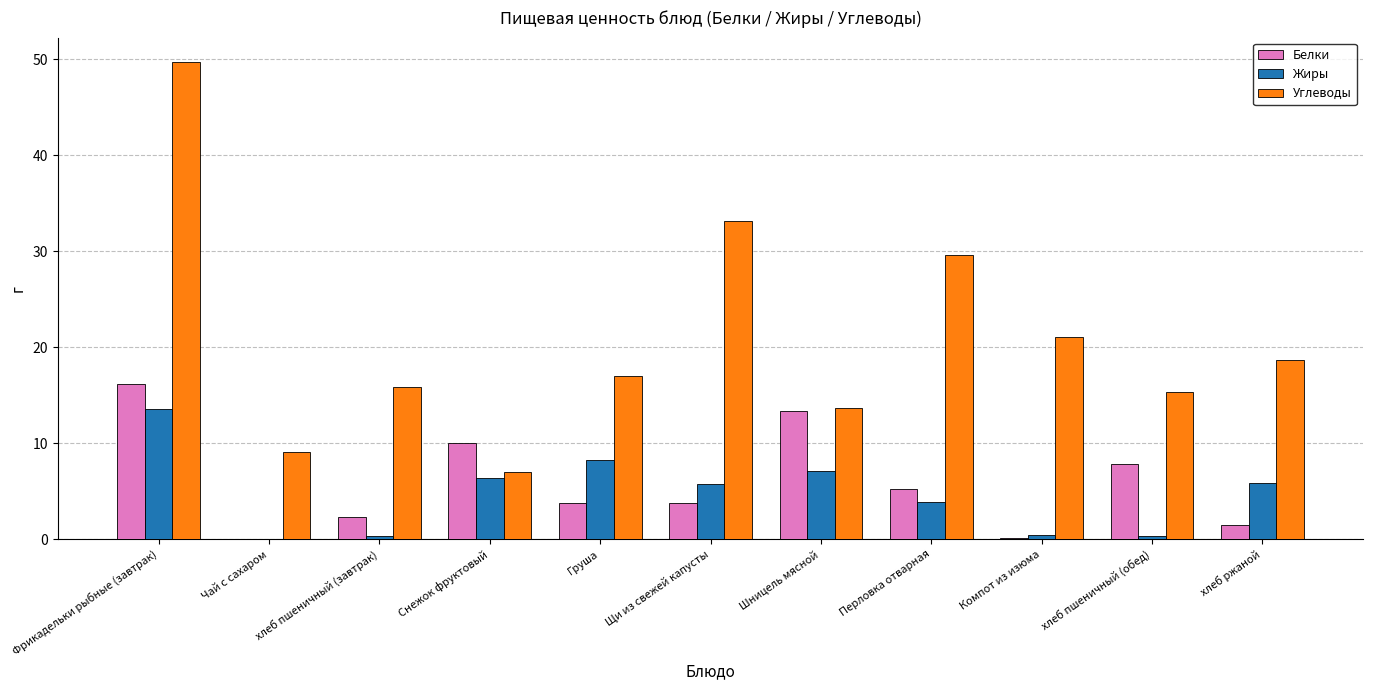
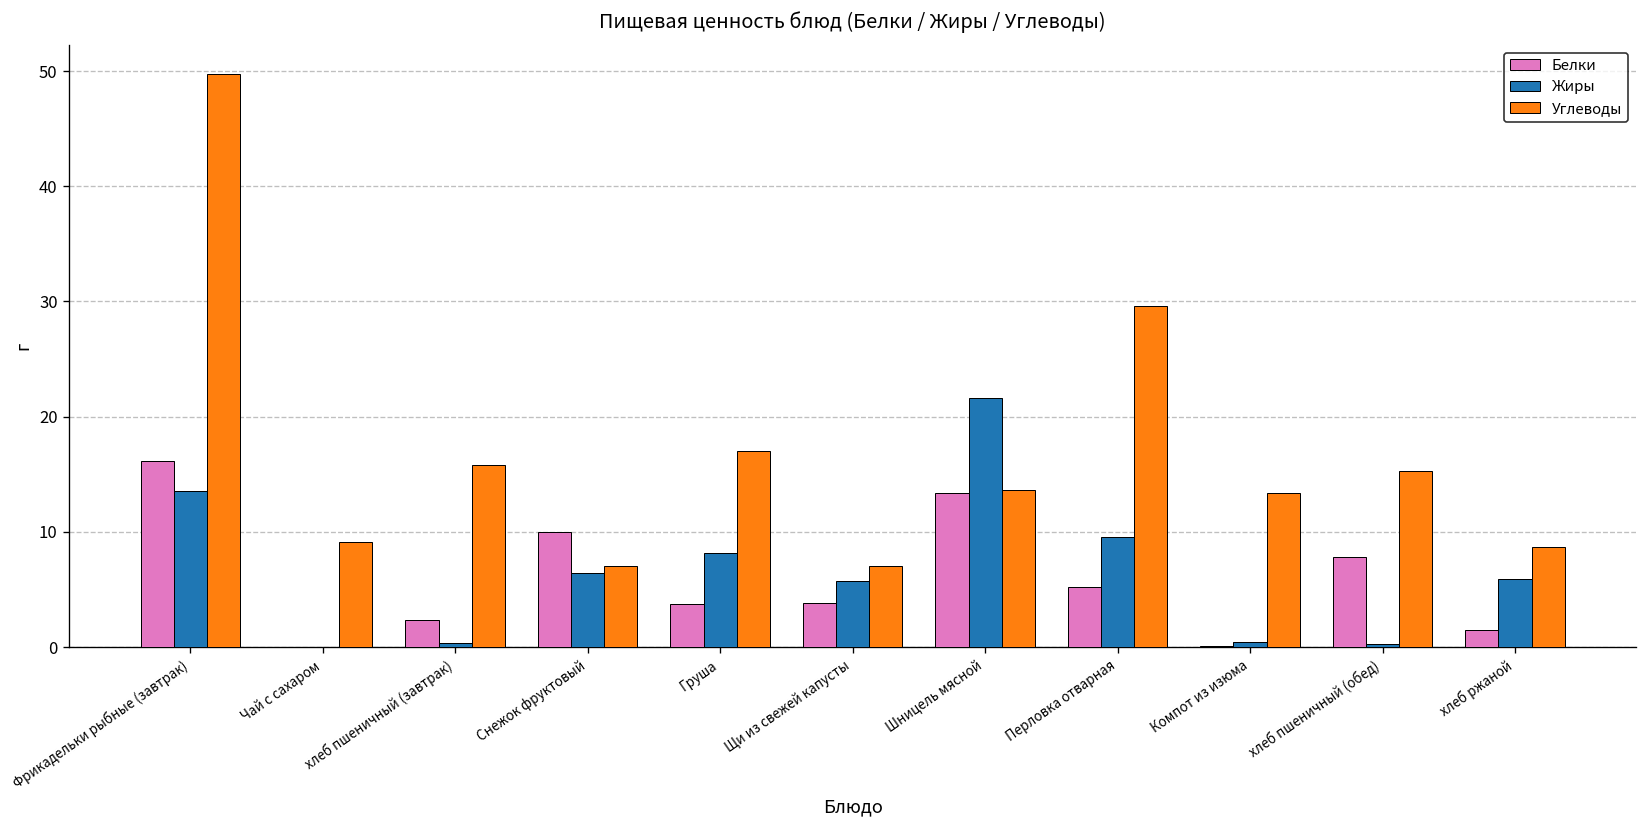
Углеводы, Щи из свежей капусты: 33 -> 7
Жиры, Шницель мясной: 7 -> 22
Жиры, Перловка отварная: 4 -> 10
Углеводы, Компот из изюма: 21 -> 13
Углеводы, хлеб ржаной: 19 -> 9
